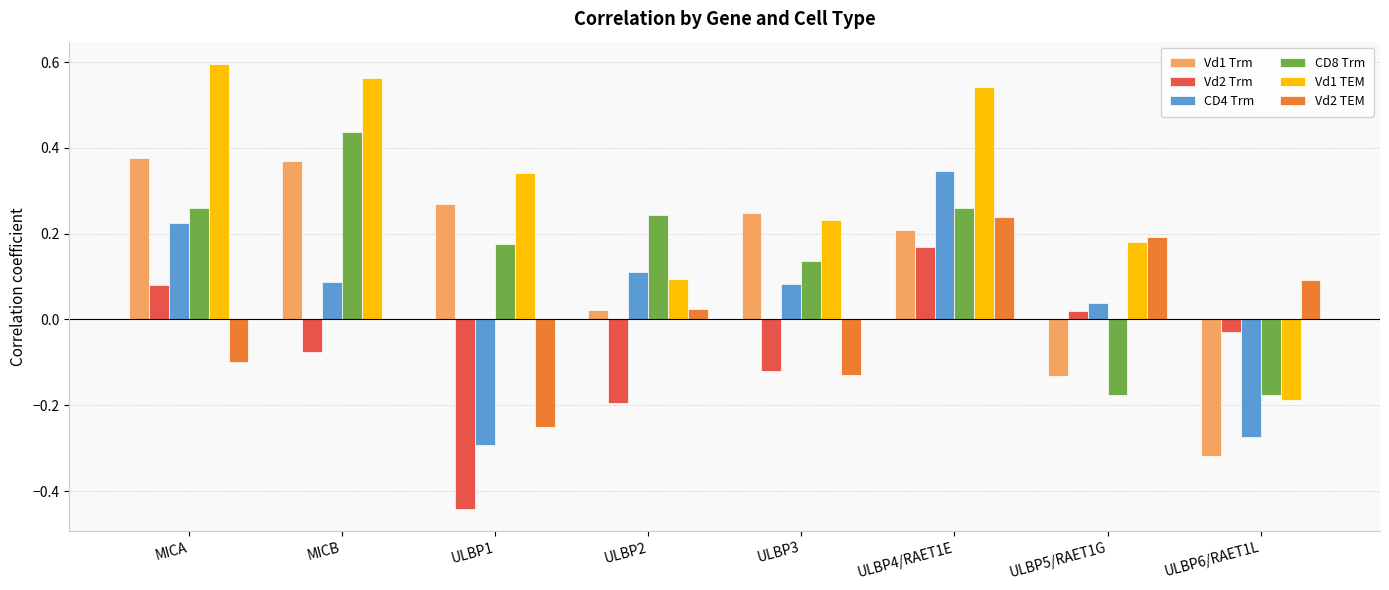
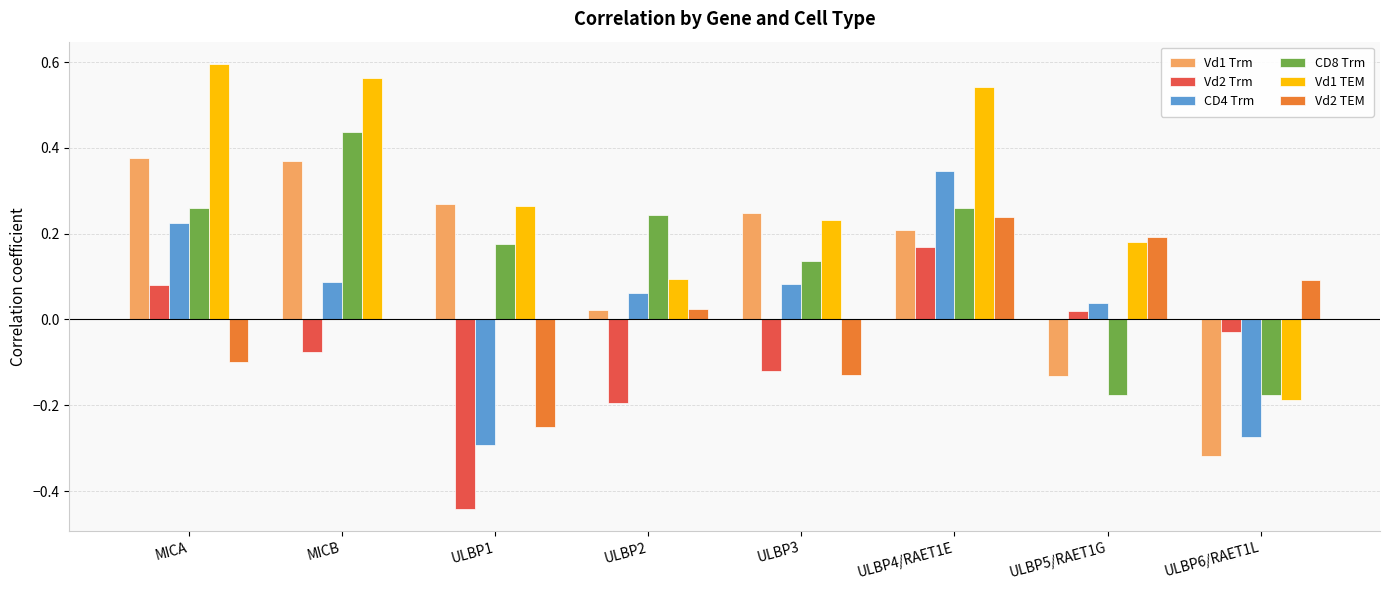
Vd1 TEM, ULBP1: 0.34 -> 0.26
CD4 Trm, ULBP2: 0.11 -> 0.06
